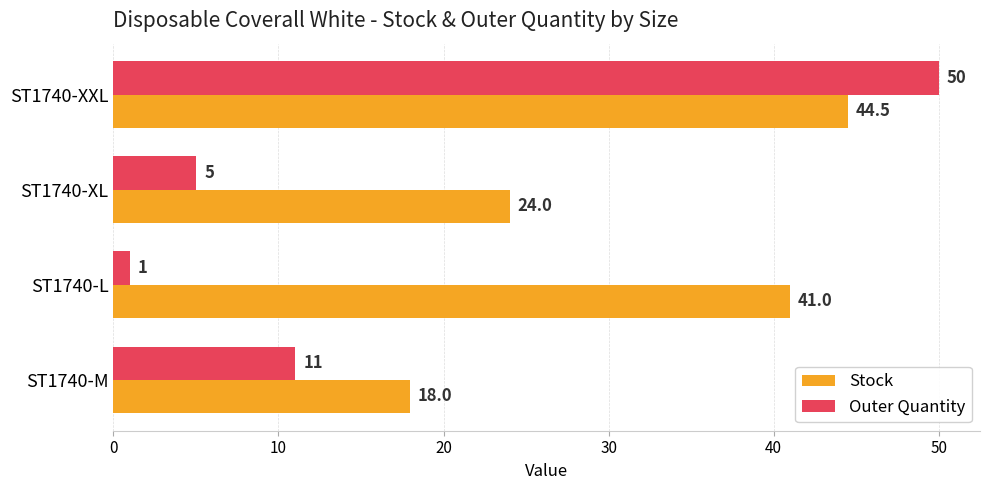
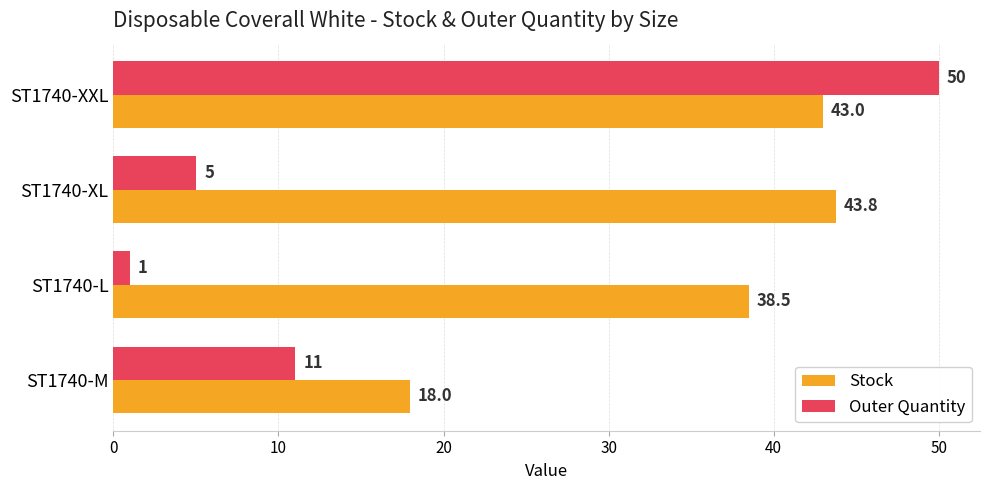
Stock, ST1740-XXL: 44.5 -> 43.0
Stock, ST1740-XL: 24.0 -> 43.8
Stock, ST1740-L: 41.0 -> 38.5
